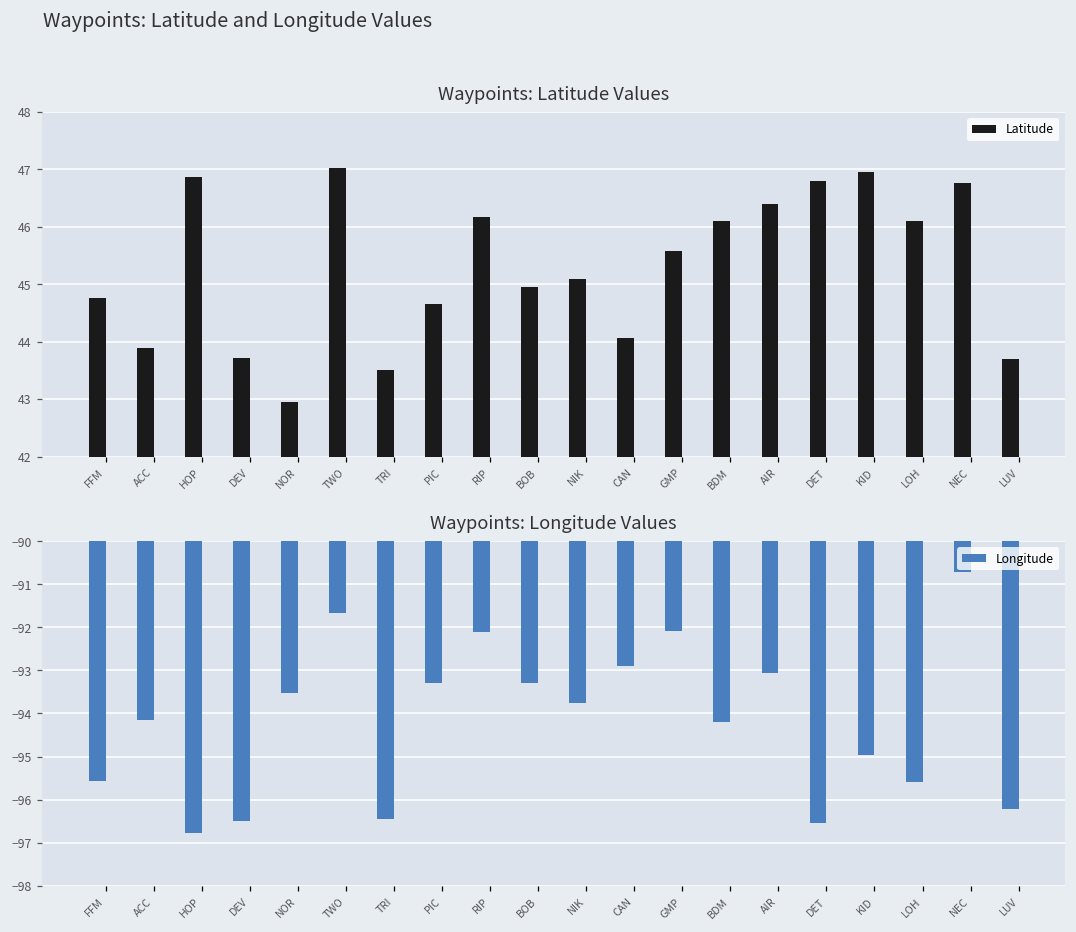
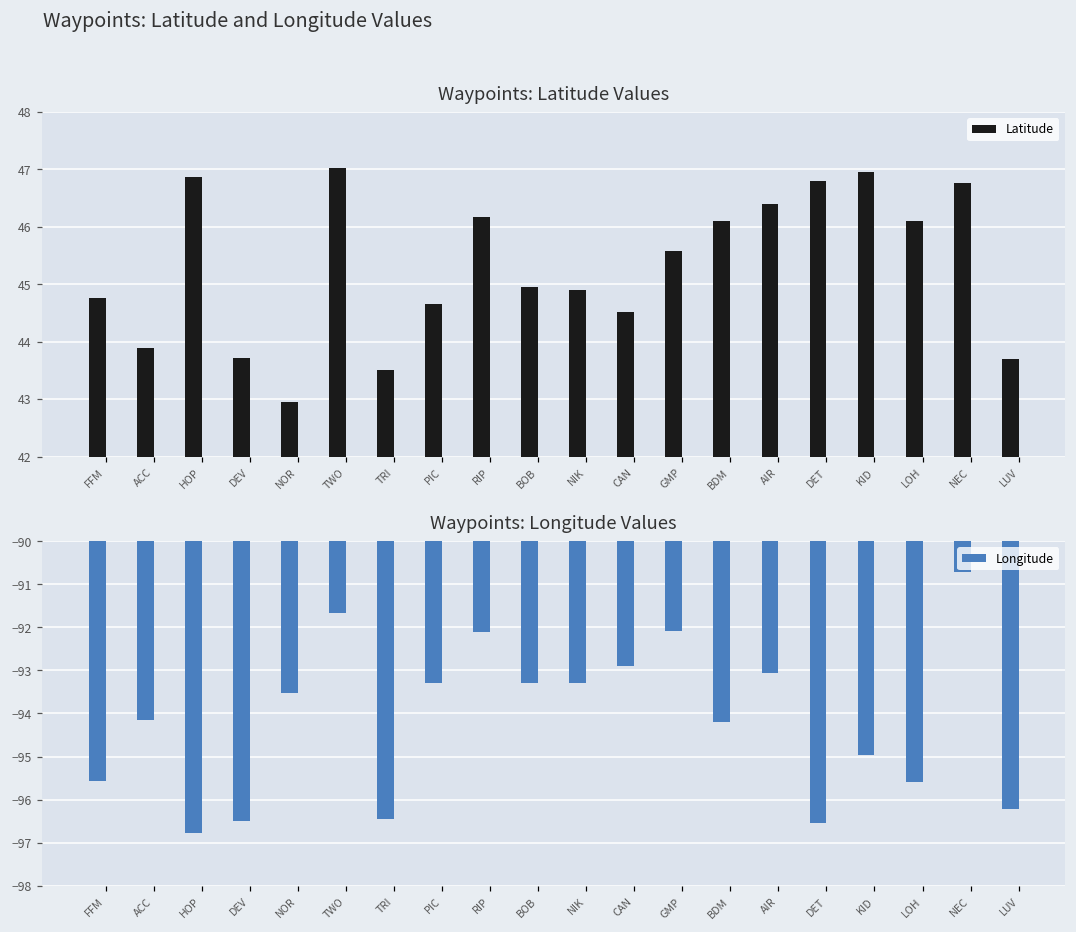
Waypoints: Latitude Values, NIK: 45.1 -> 44.9
Waypoints: Latitude Values, CAN: 44.1 -> 44.5
Waypoints: Longitude Values, NIK: -93.7 -> -93.3
